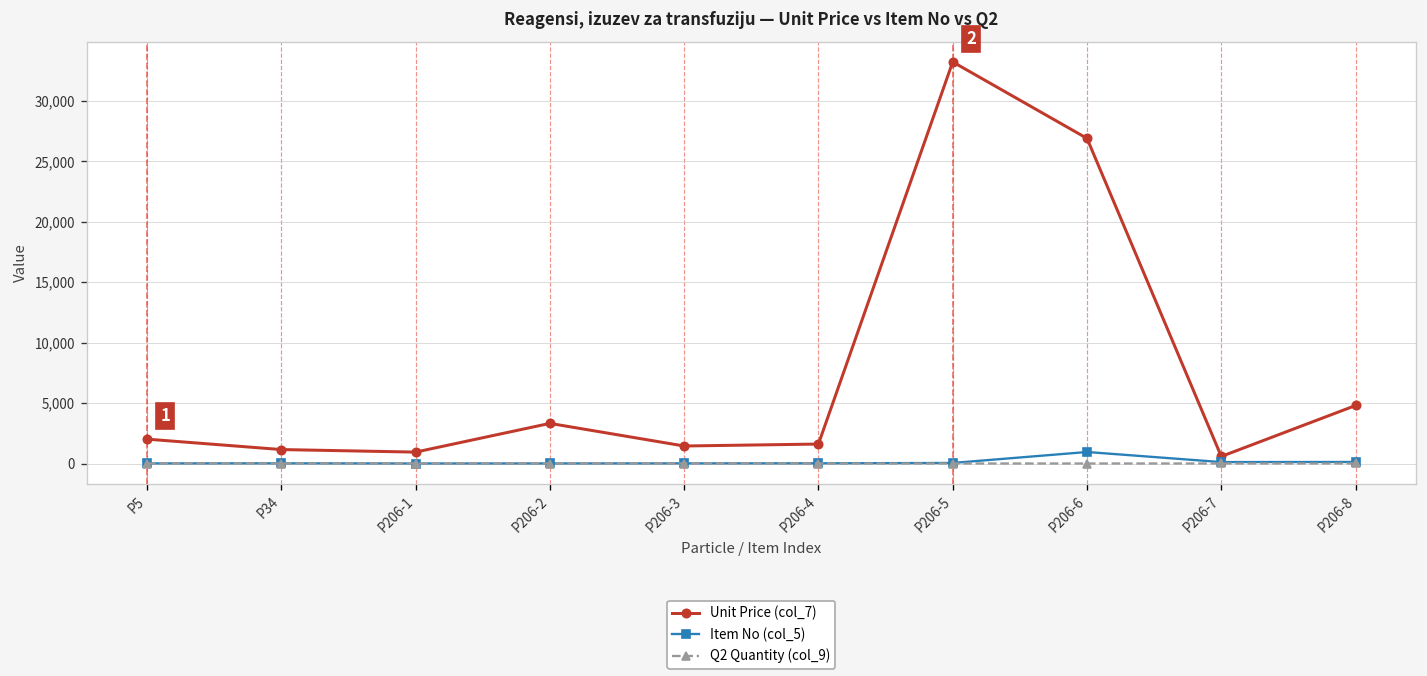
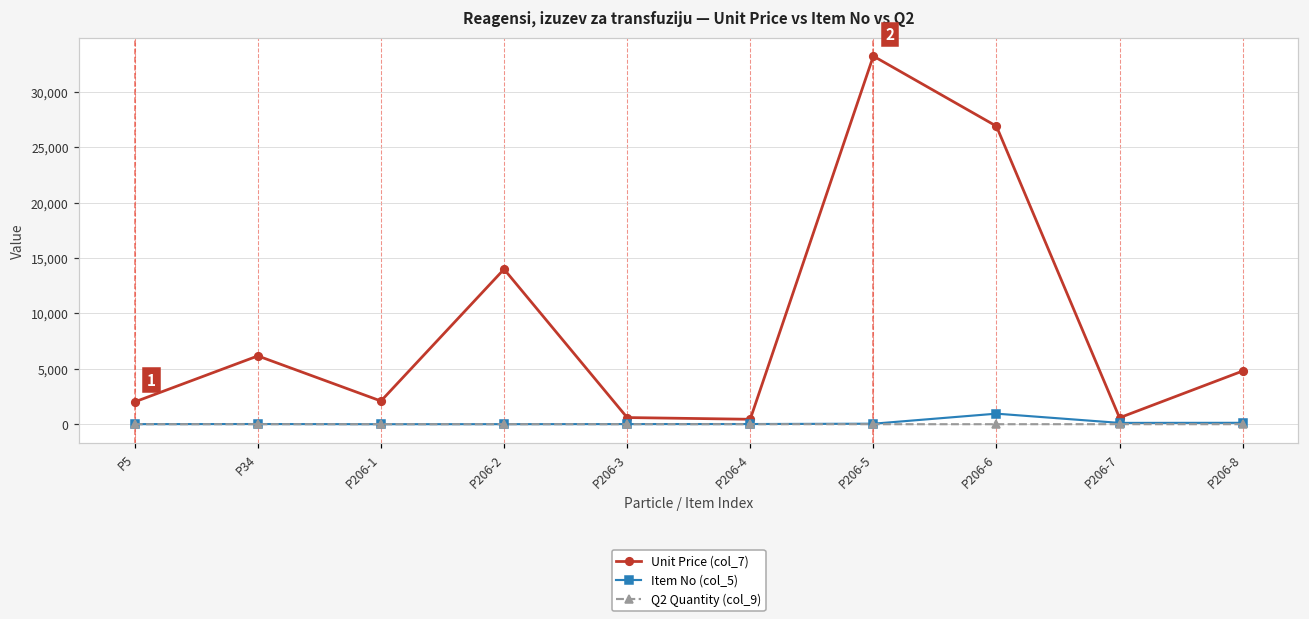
Unit Price (col_7), P34: 1,200 -> 6,200
Unit Price (col_7), P206-1: 900 -> 2,100
Unit Price (col_7), P206-2: 3,300 -> 14,000
Unit Price (col_7), P206-3: 1,400 -> 600
Unit Price (col_7), P206-4: 1,600 -> 400
